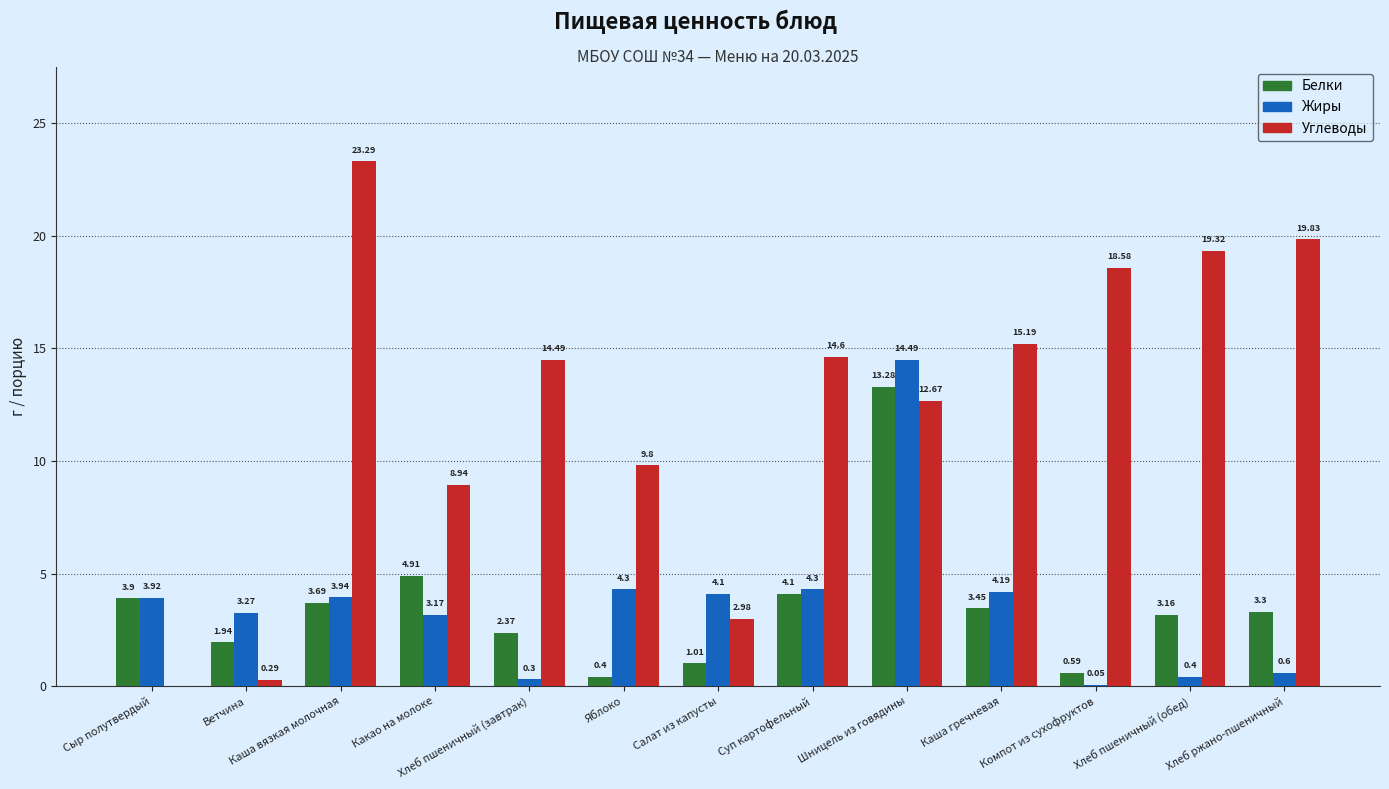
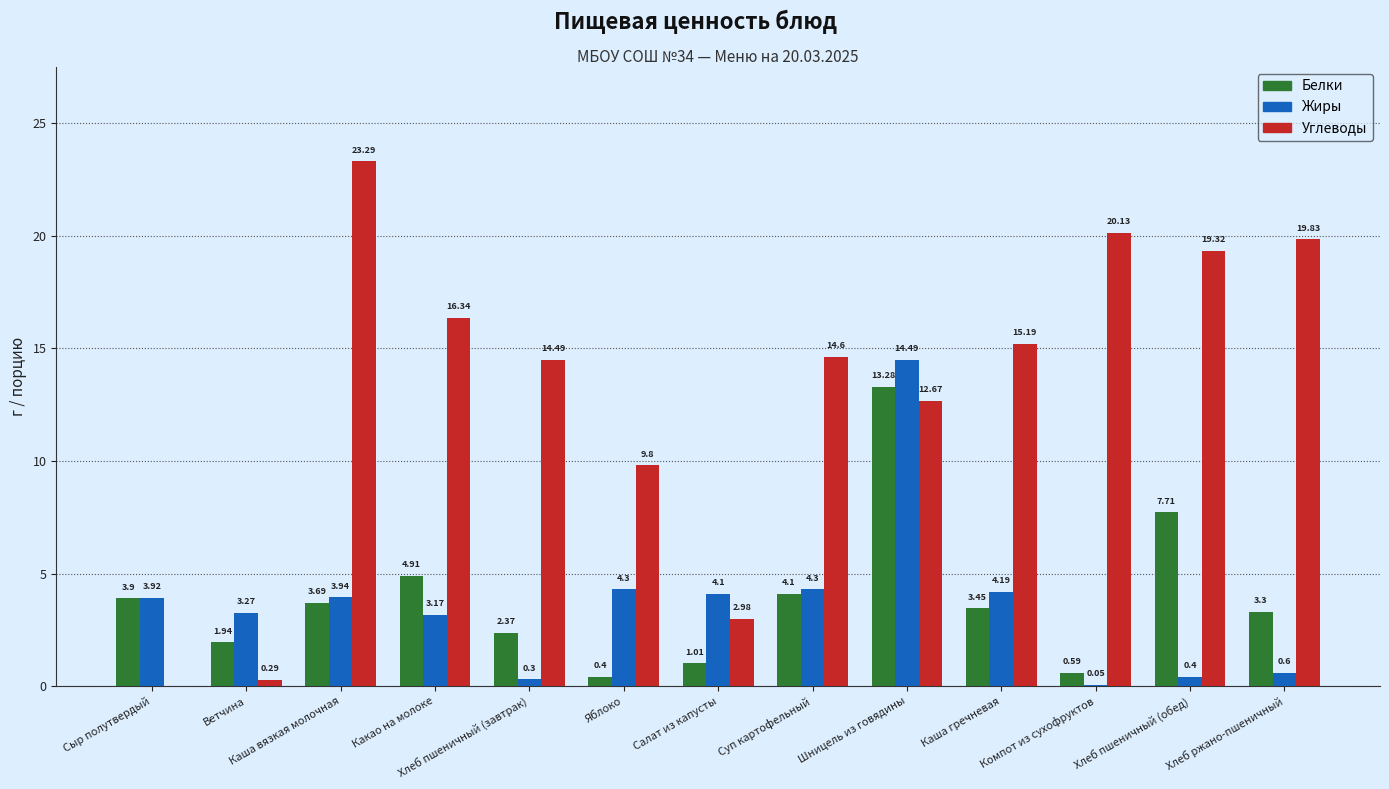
Углеводы, Какао на молоке: 8.94 -> 16.34
Углеводы, Компот из сухофруктов: 18.58 -> 20.13
Белки, Хлеб пшеничный (обед): 3.16 -> 7.71
